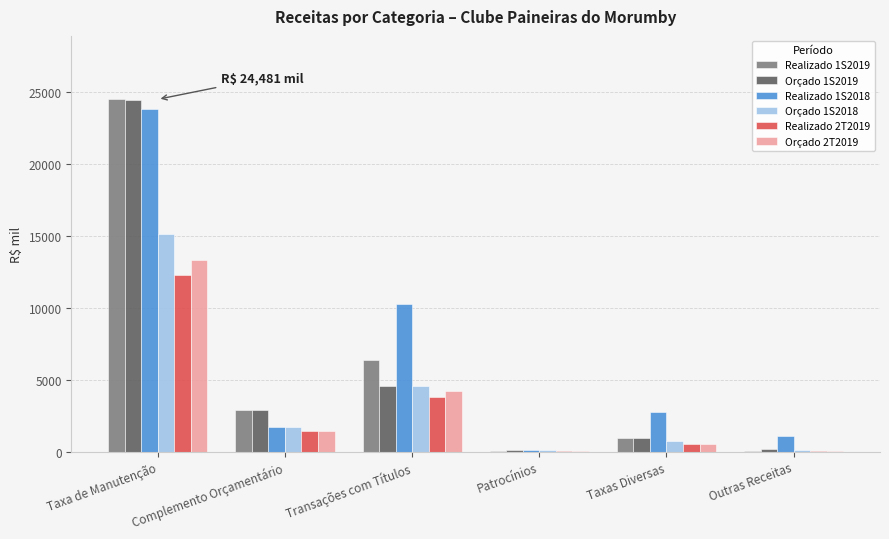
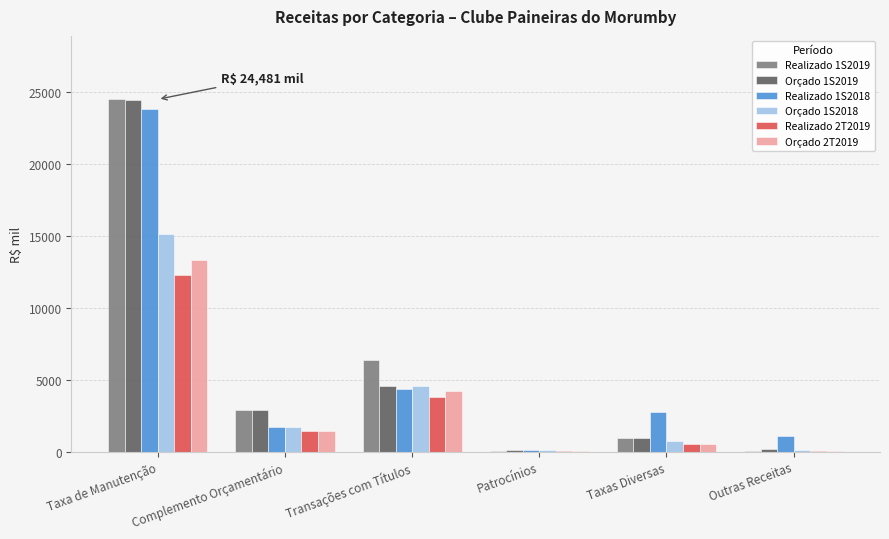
Realizado 1S2018, Transações com Títulos: 10200 -> 4400
